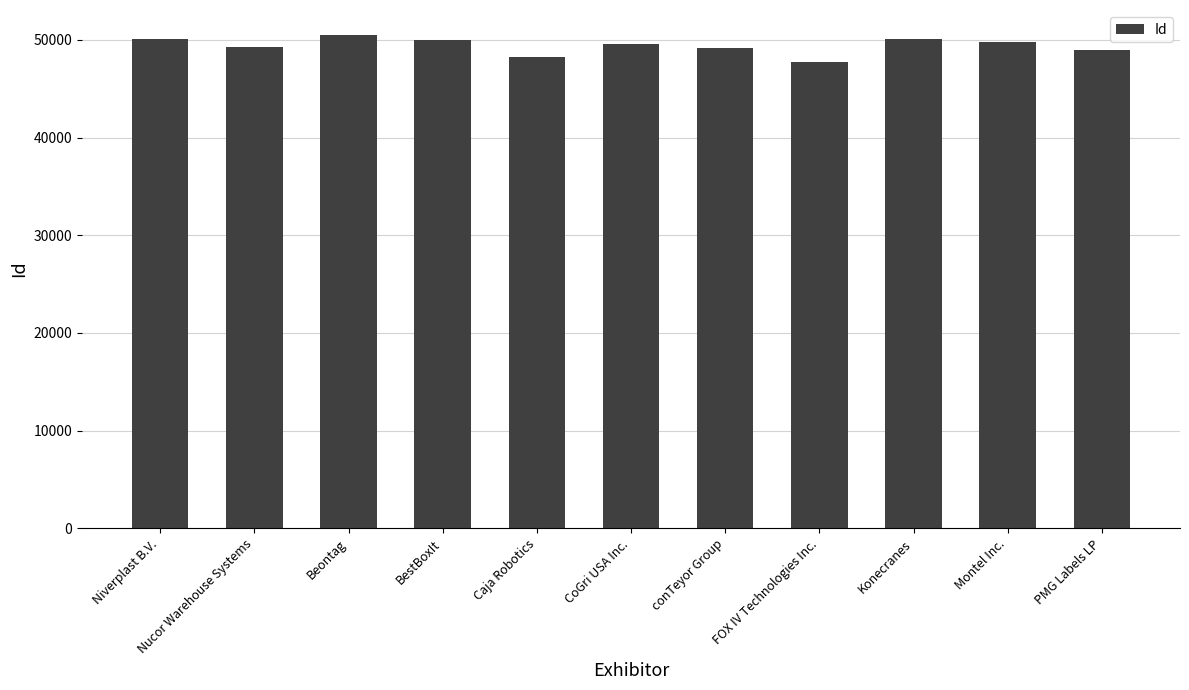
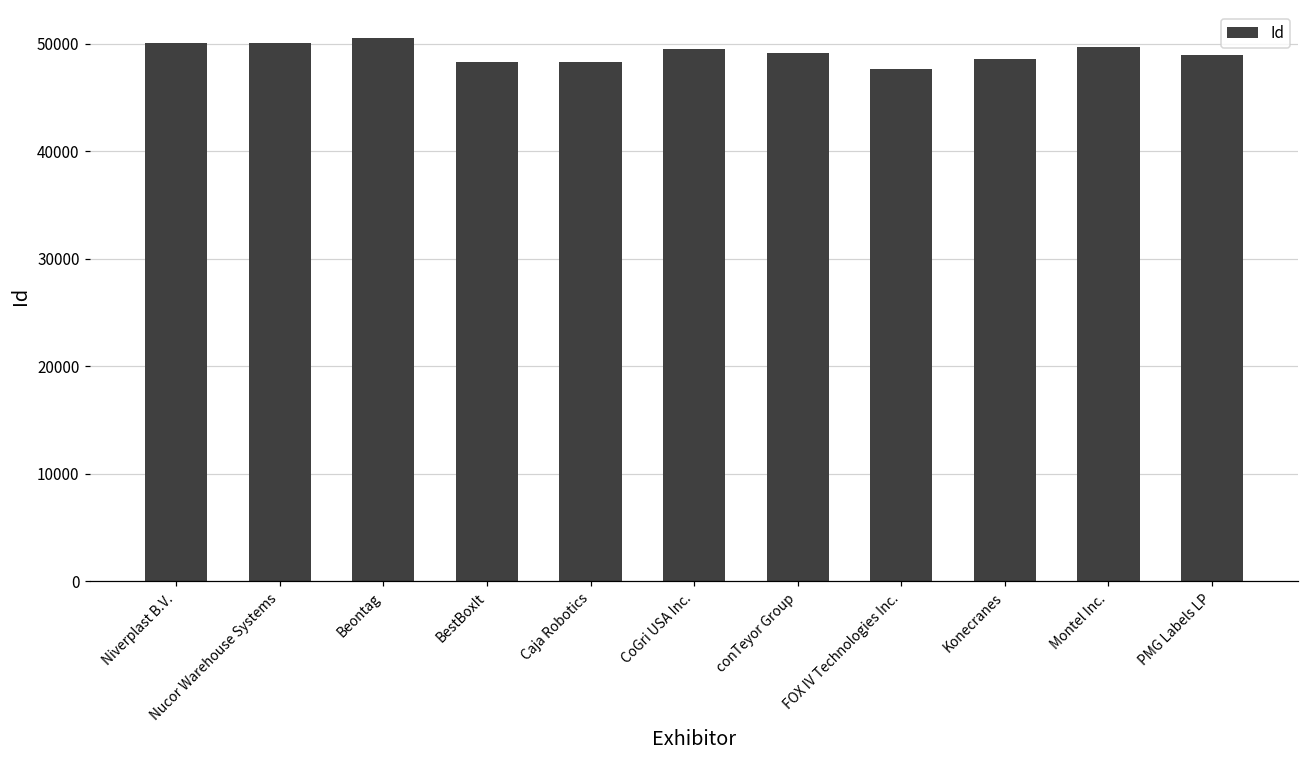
Nucor Warehouse Systems: 49000 -> 50000
BestBoxIt: 50000 -> 48000
Konecranes: 50000 -> 49000
